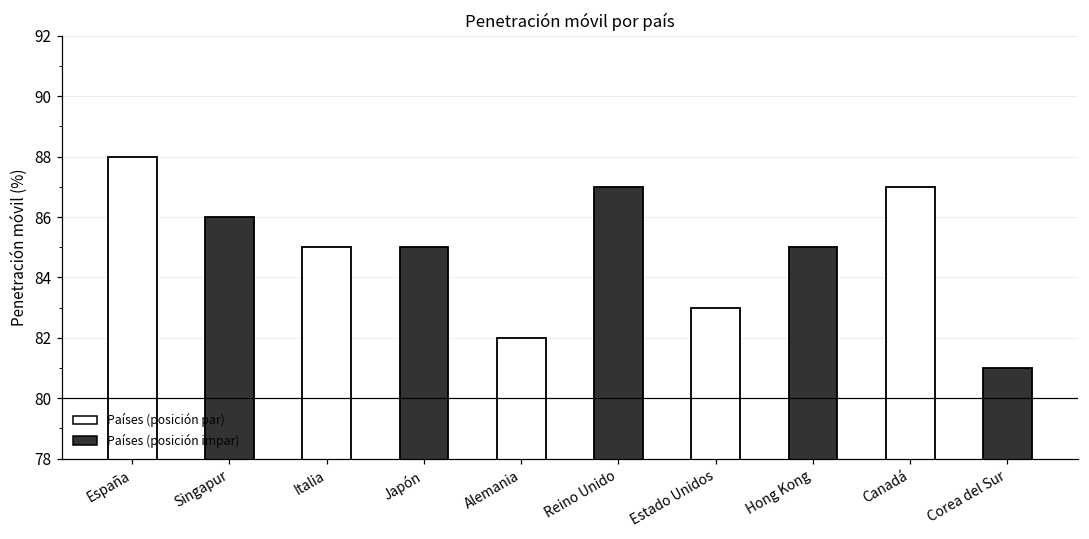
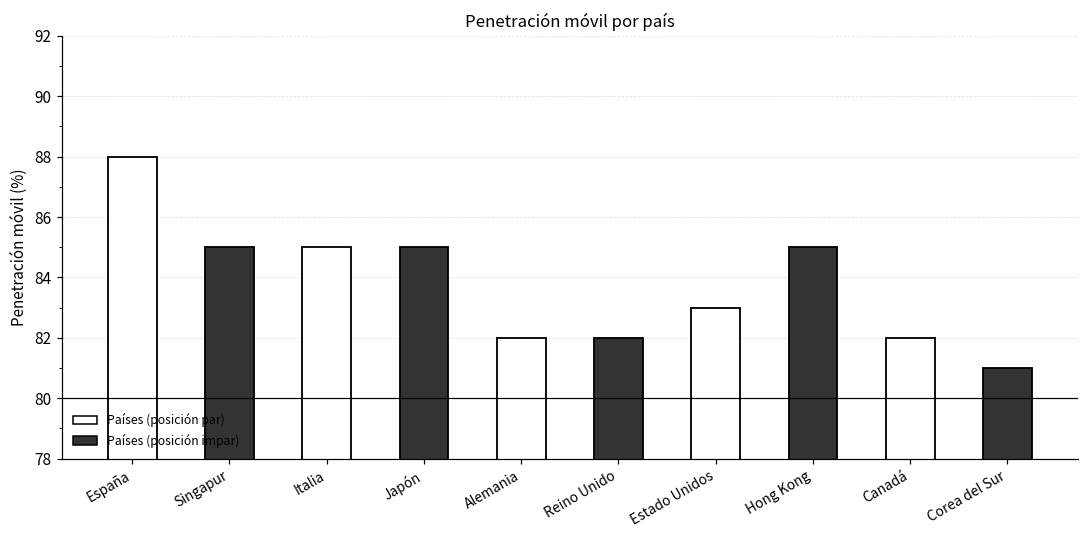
Singapur: 86 -> 85
Reino Unido: 87 -> 82
Canadá: 87 -> 82
